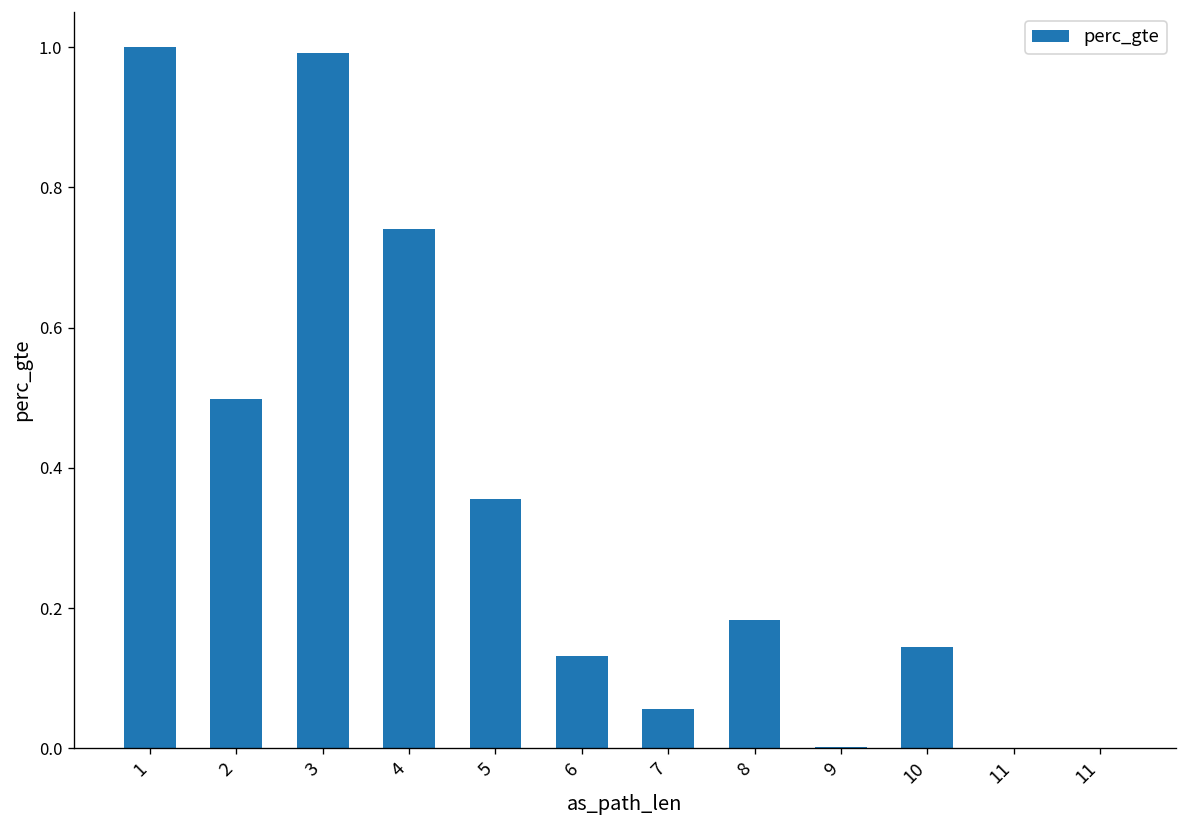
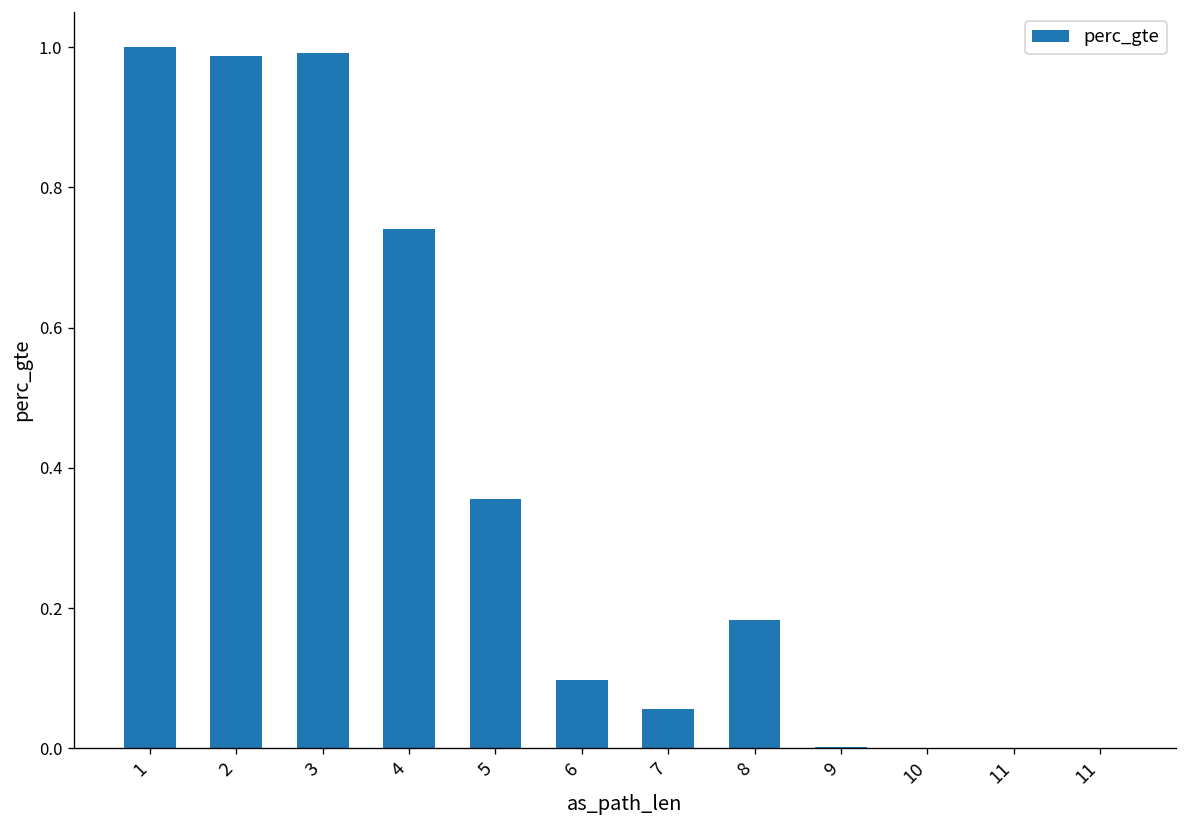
2: 0.50 -> 0.99
6: 0.13 -> 0.10
10: 0.14 -> 0.00
